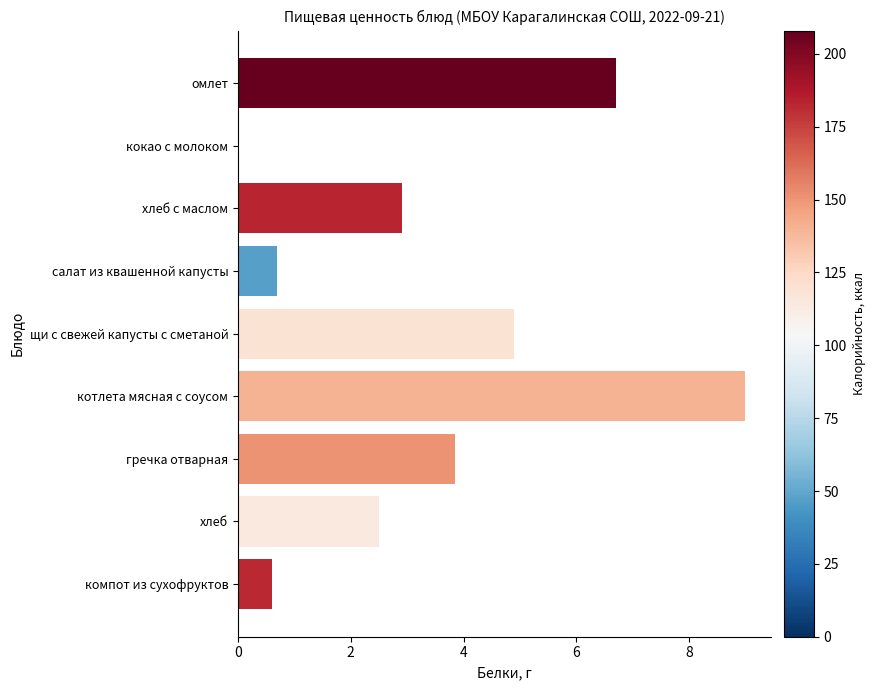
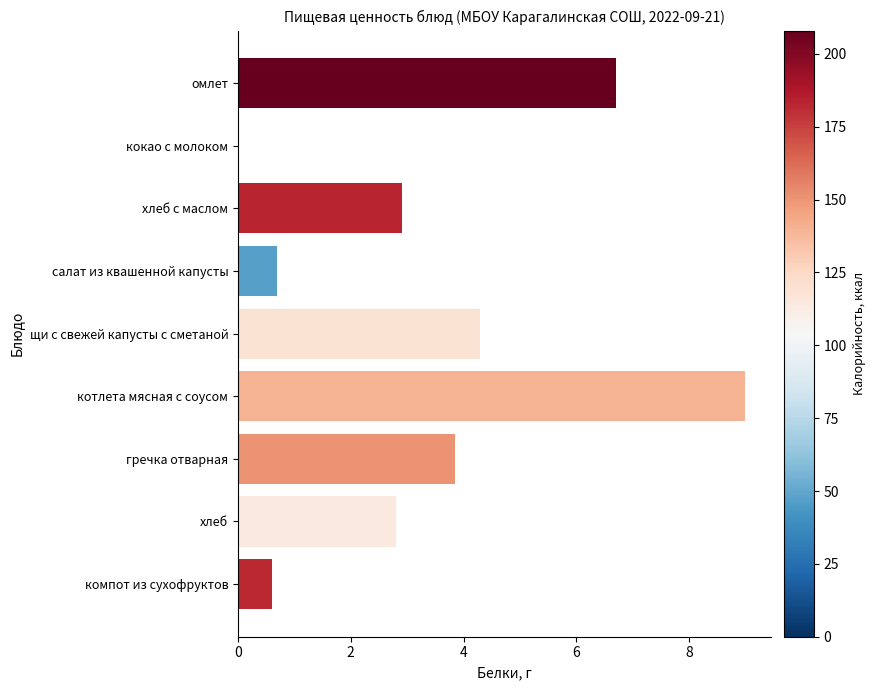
щи с свежей капусты с сметаной: 4.9 -> 4.3
хлеб: 2.5 -> 2.8
